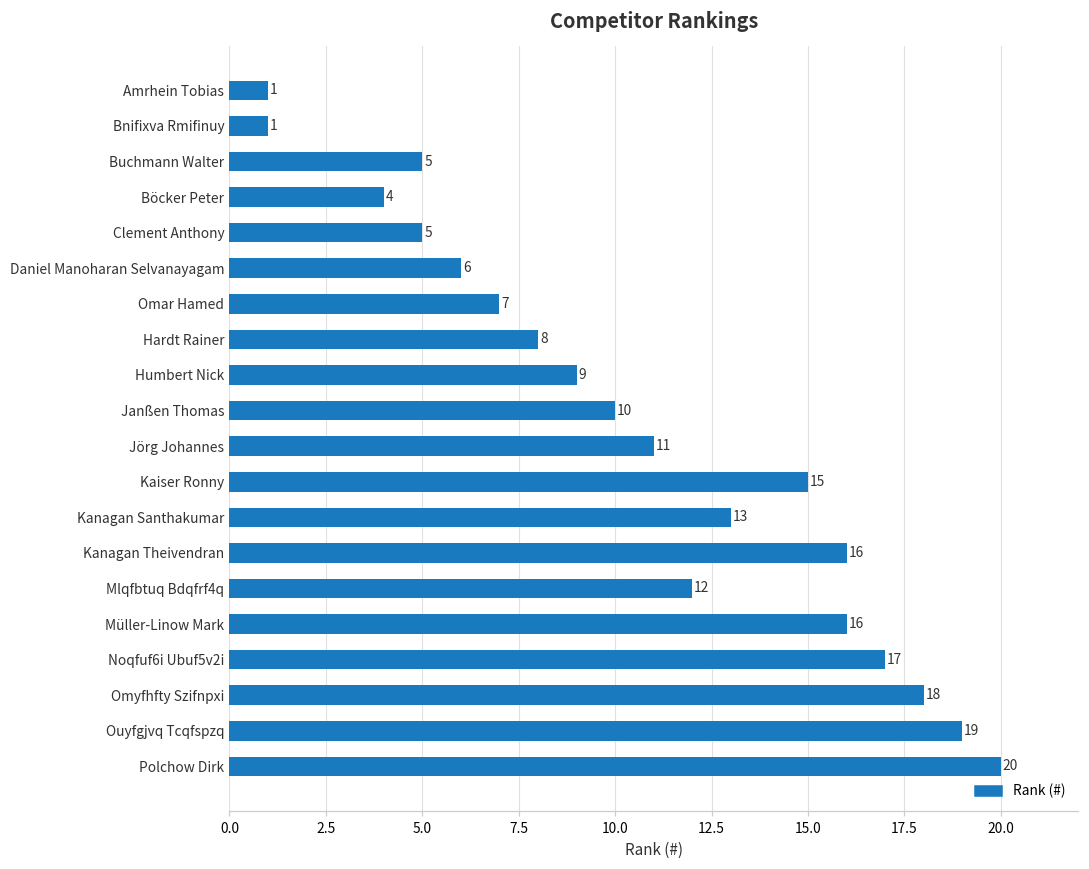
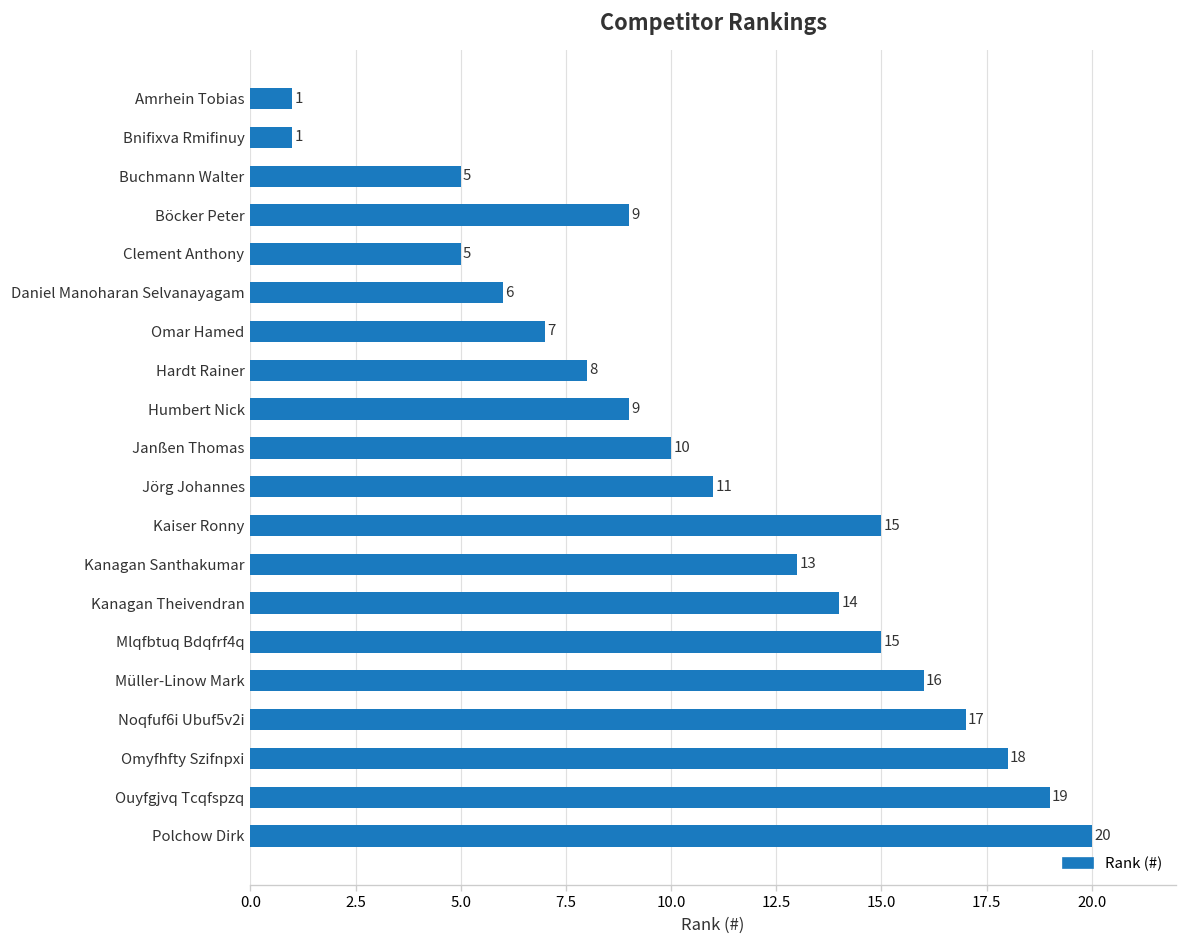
Böcker Peter: 4 -> 9
Kanagan Theivendran: 16 -> 14
Mlqfbtuq Bdqfrf4q: 12 -> 15
